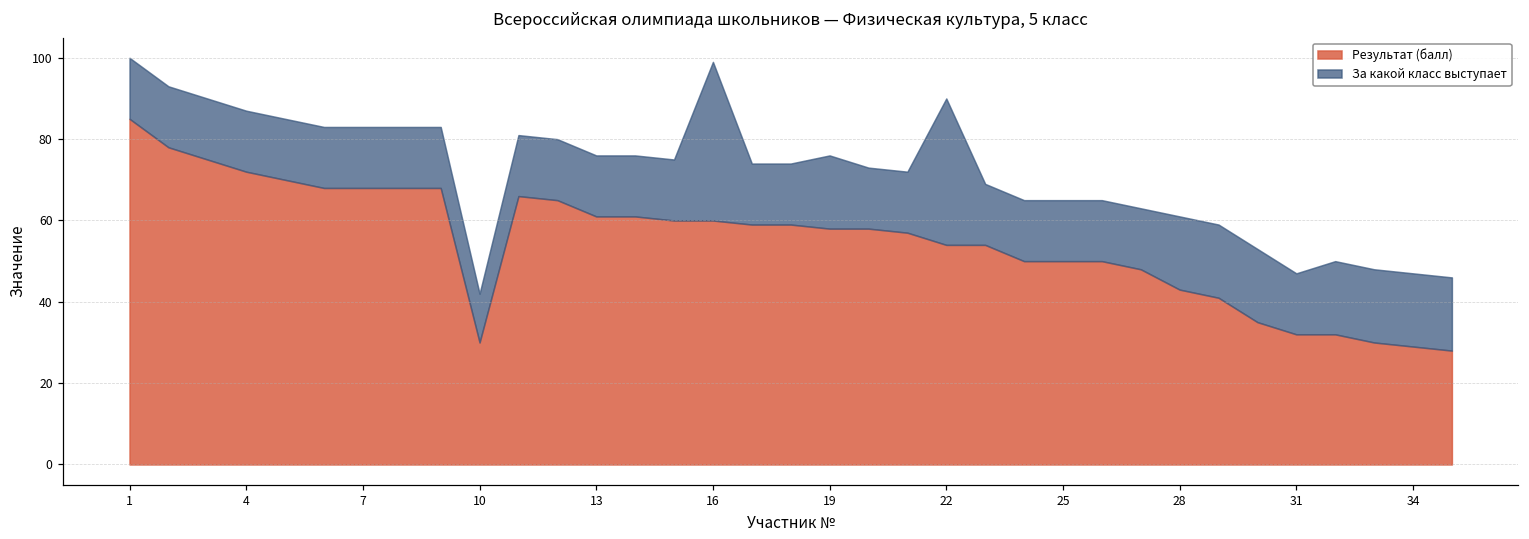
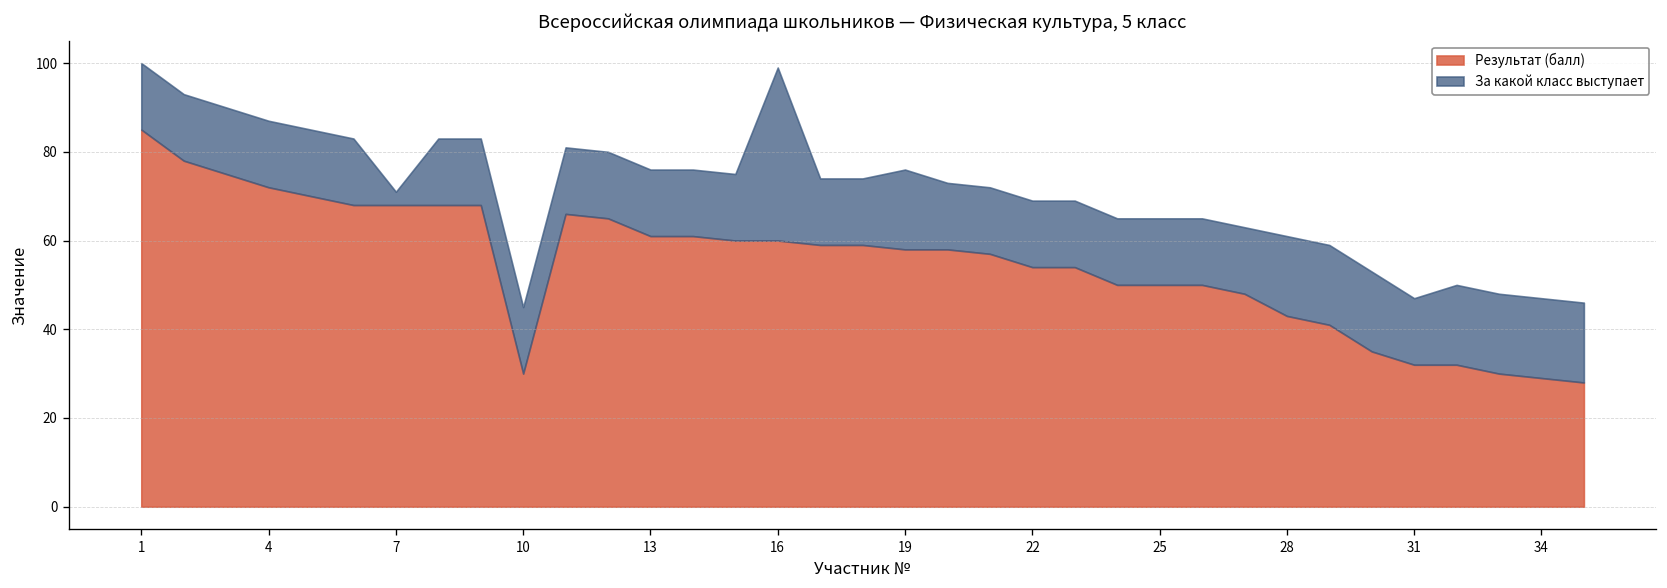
За какой класс выступает, 7: 15 -> 3
За какой класс выступает, 10: 12 -> 15
За какой класс выступает, 22: 36 -> 15
